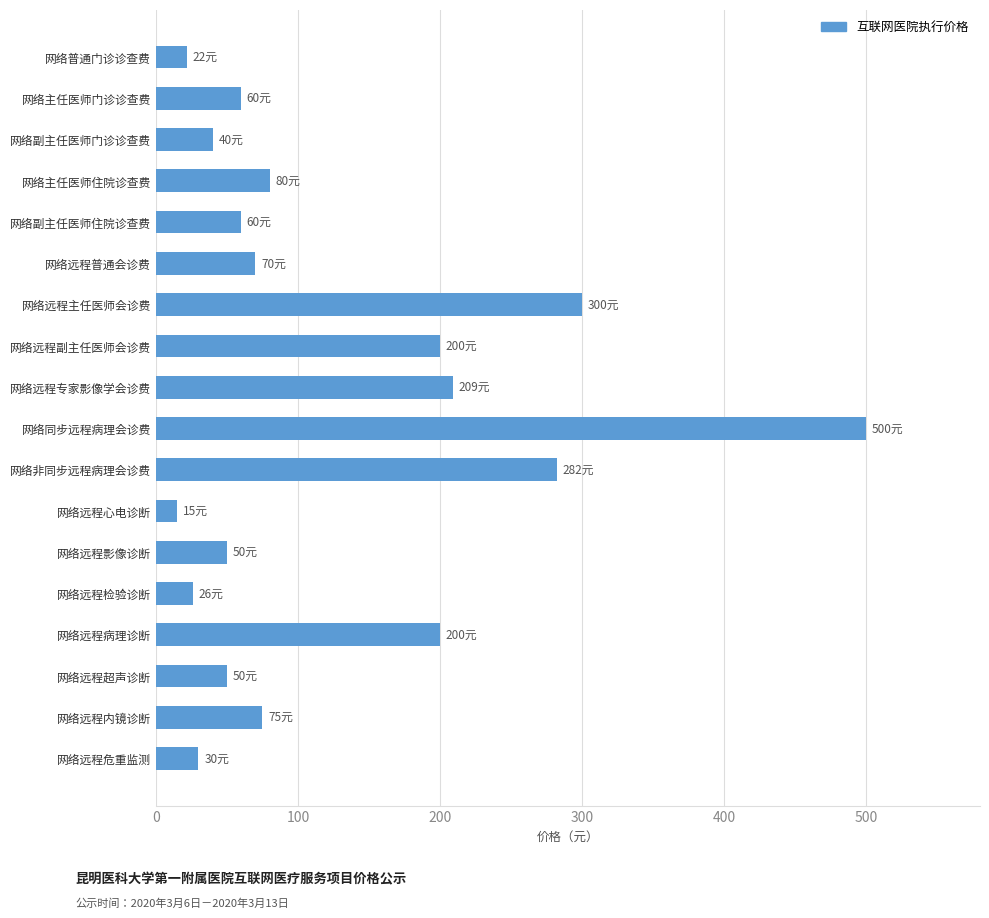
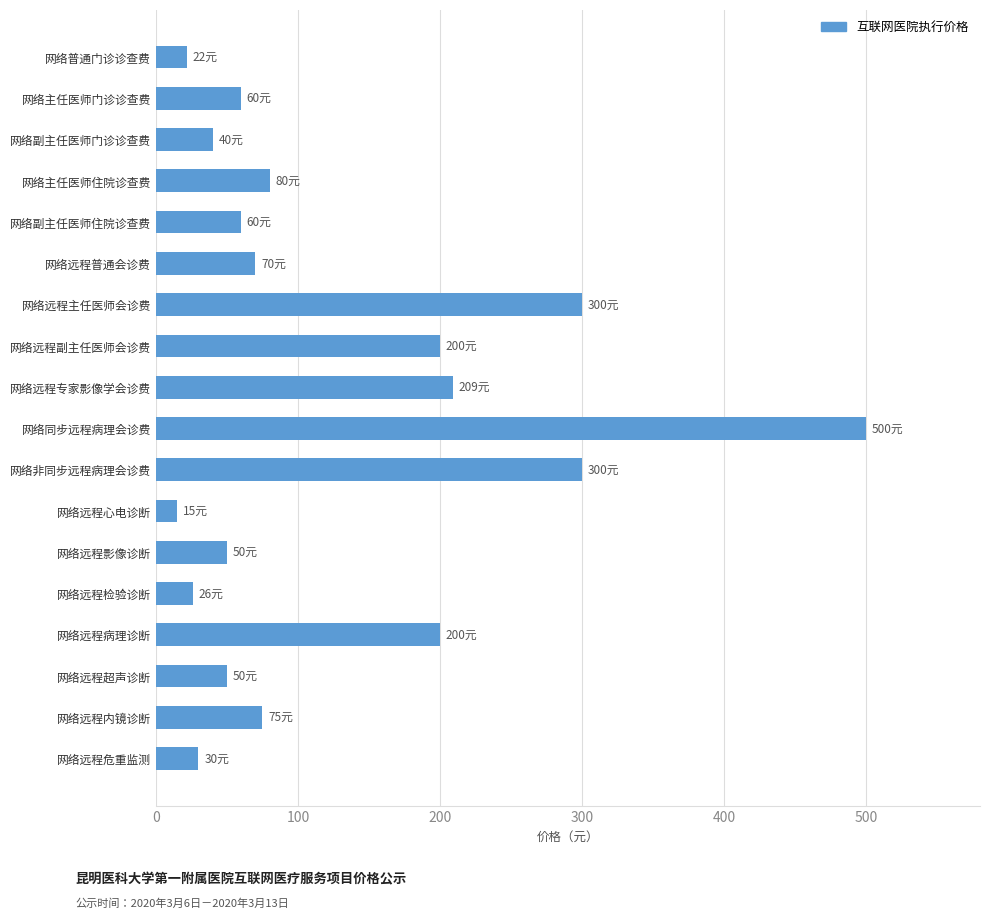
网络非同步远程病理会诊费: 282元 -> 300元
